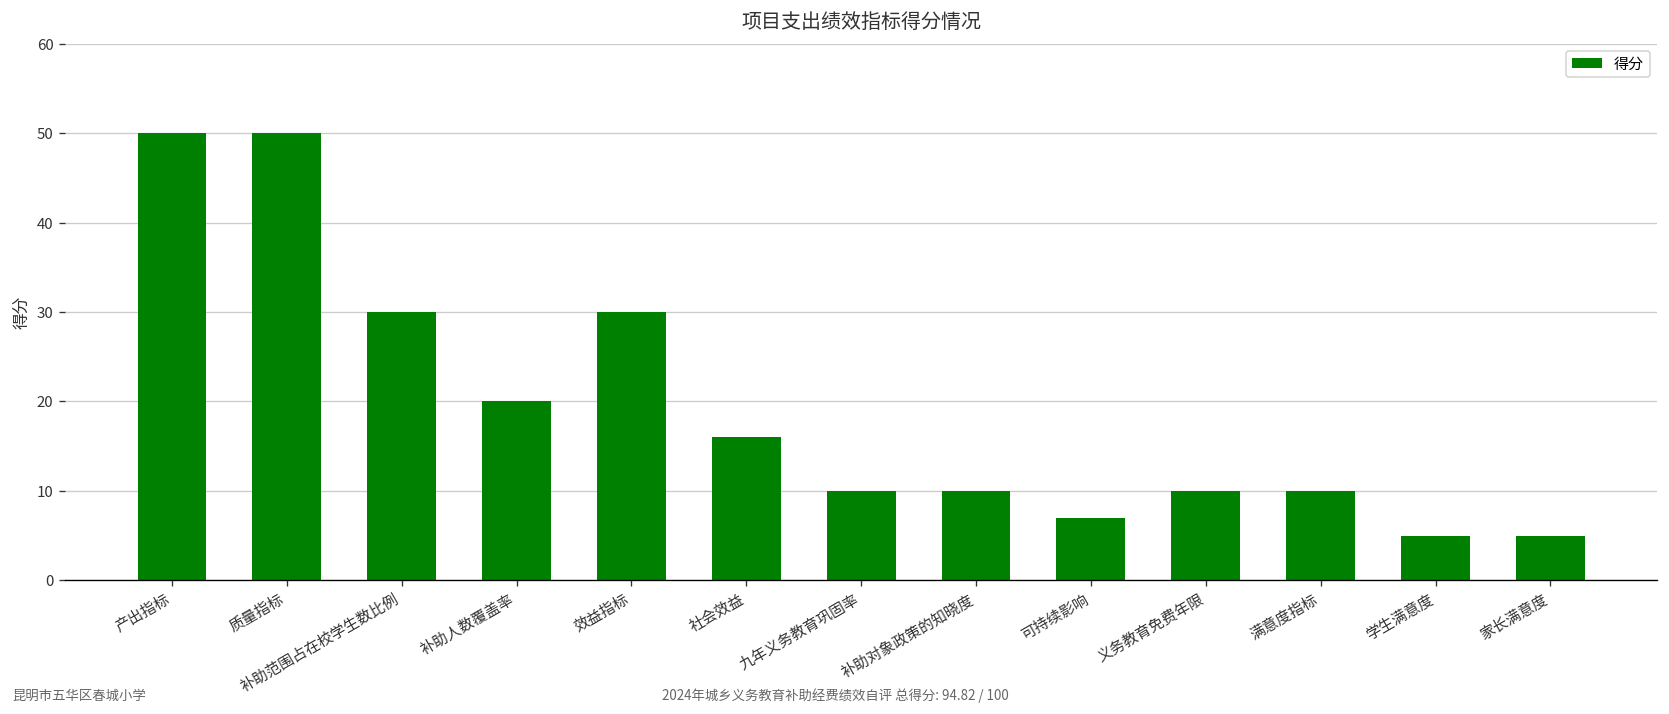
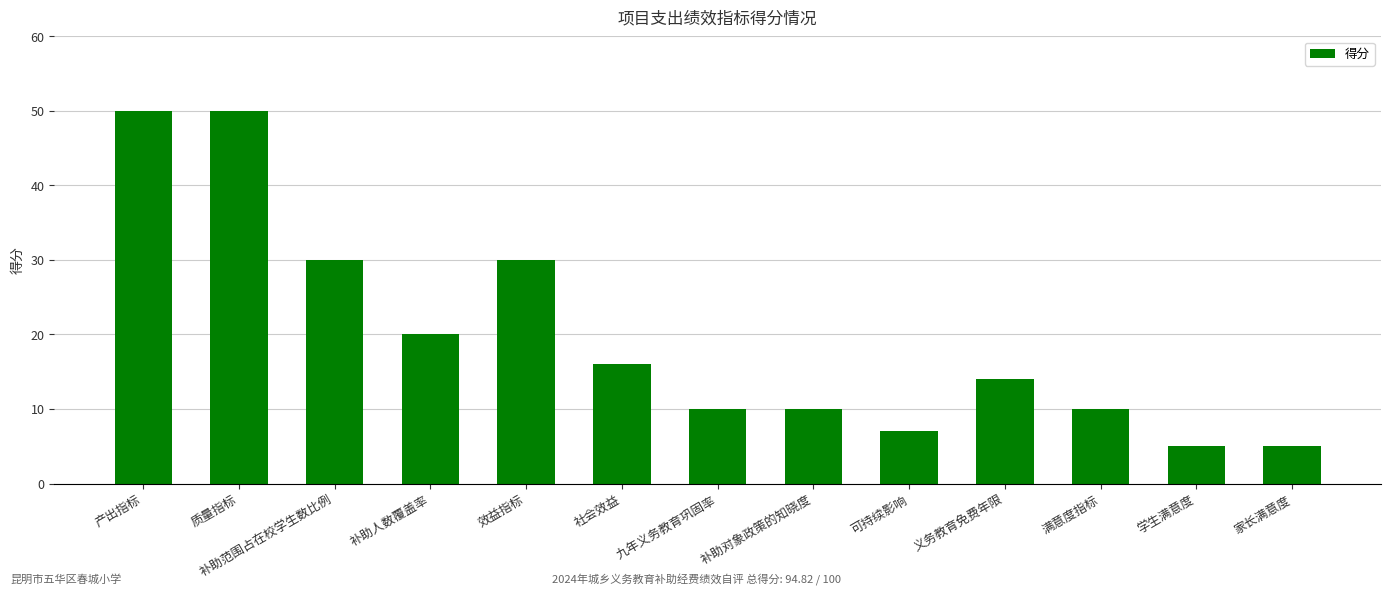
义务教育免费年限: 10 -> 14
